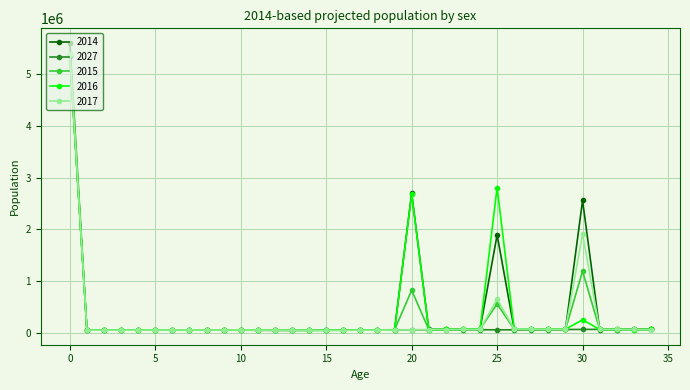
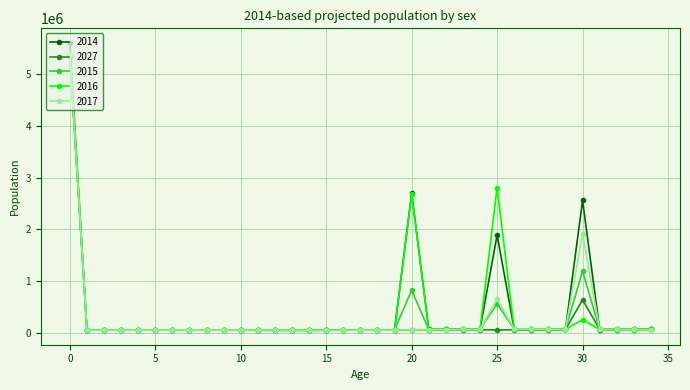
2027, 30: 100000 -> 600000
